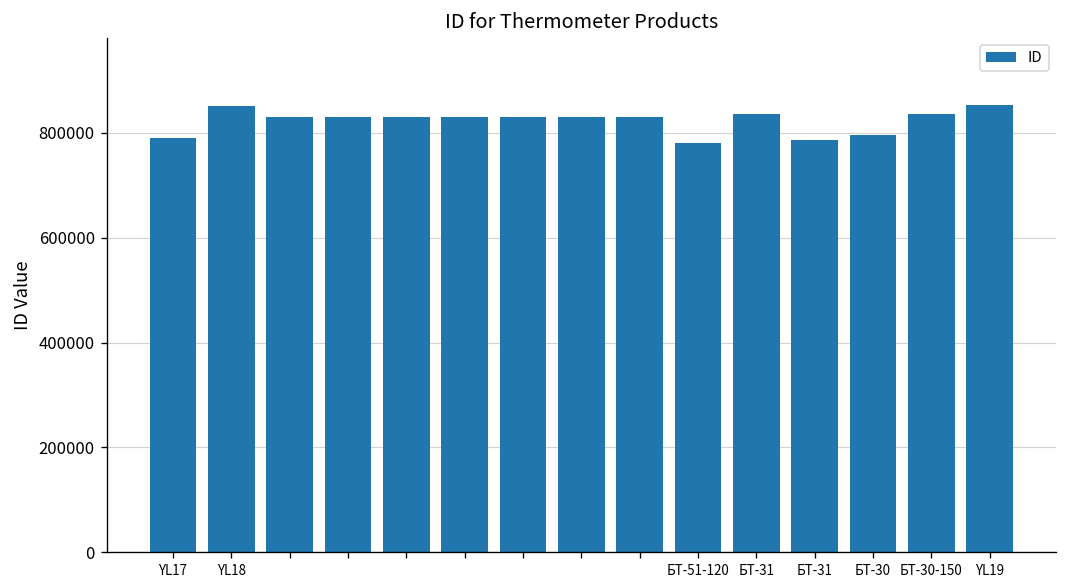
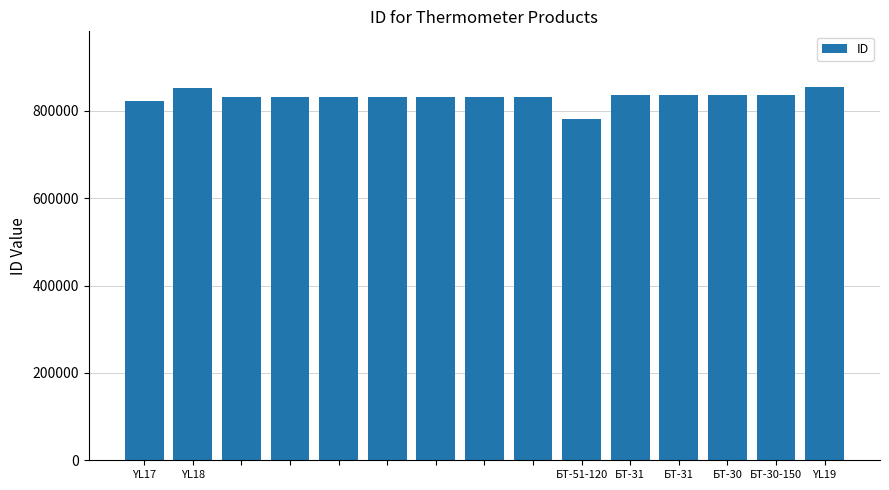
YL17: 790000 -> 820000
БT-31: 790000 -> 840000
БТ-30: 800000 -> 840000
